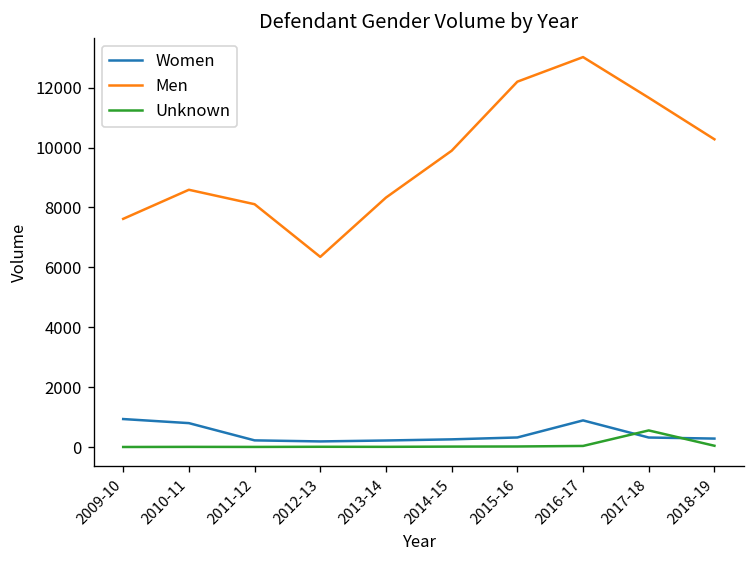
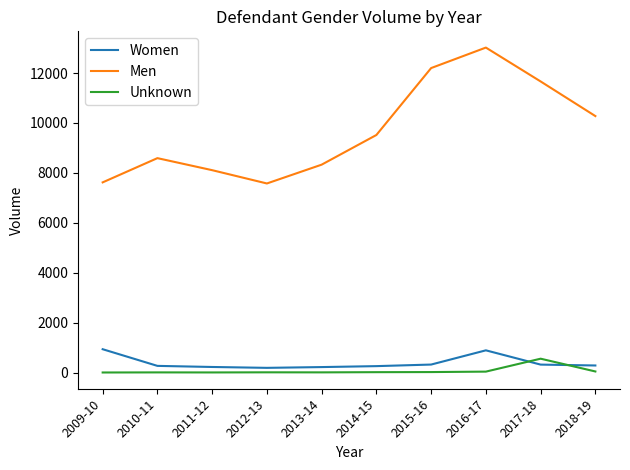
Women, 2010-11: 800 -> 300
Men, 2012-13: 6400 -> 7600
Men, 2014-15: 9900 -> 9500
